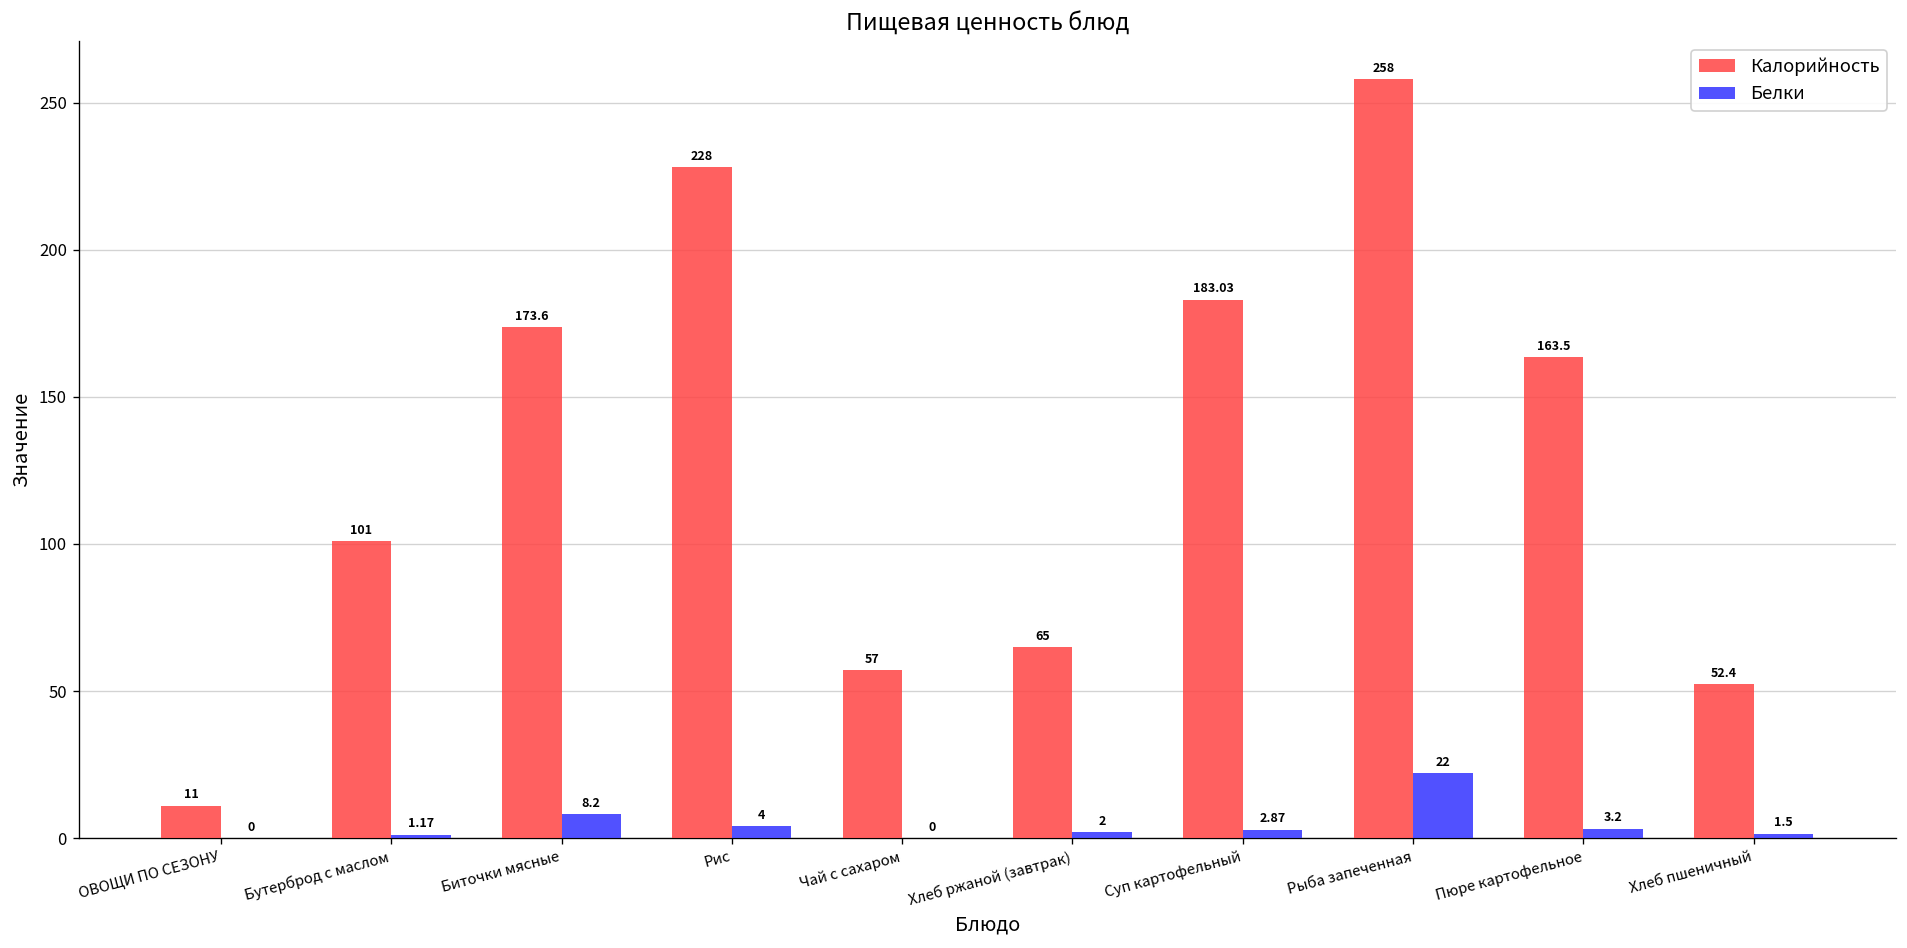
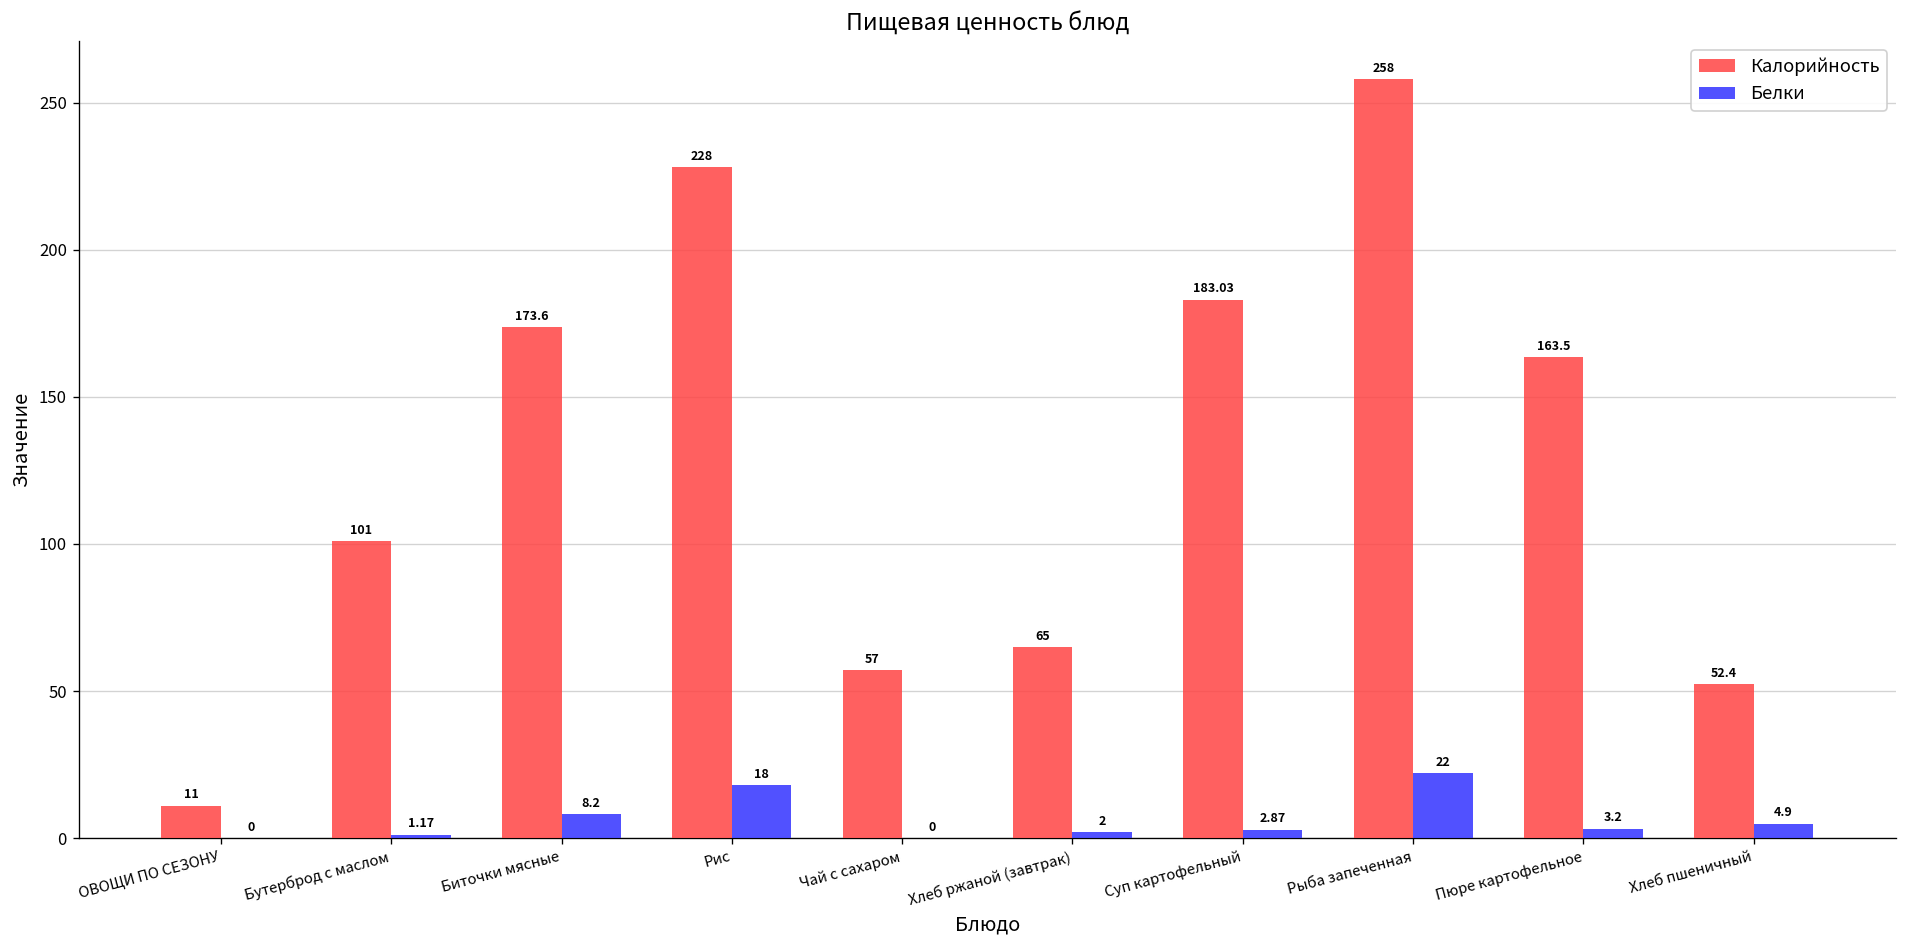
Белки, Рис: 4 -> 18
Белки, Хлеб пшеничный: 1.5 -> 4.9
